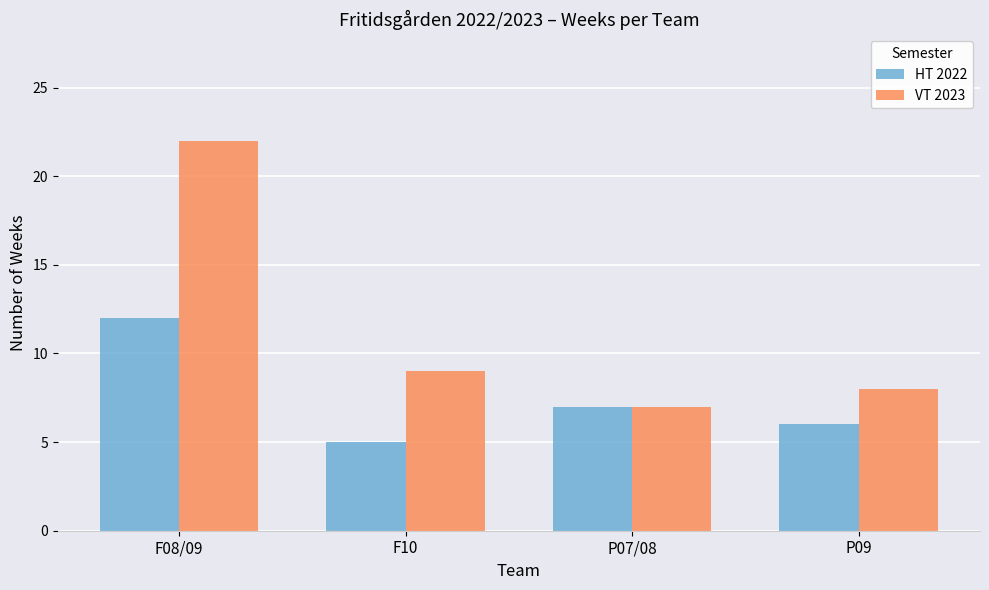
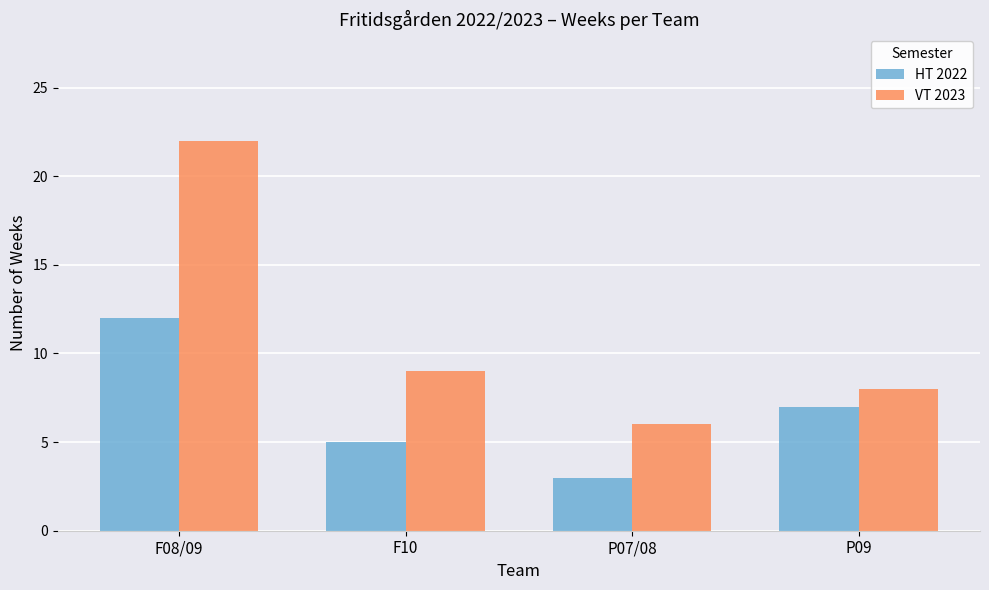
HT 2022, P07/08: 7 -> 3
VT 2023, P07/08: 7 -> 6
HT 2022, P09: 6 -> 7
